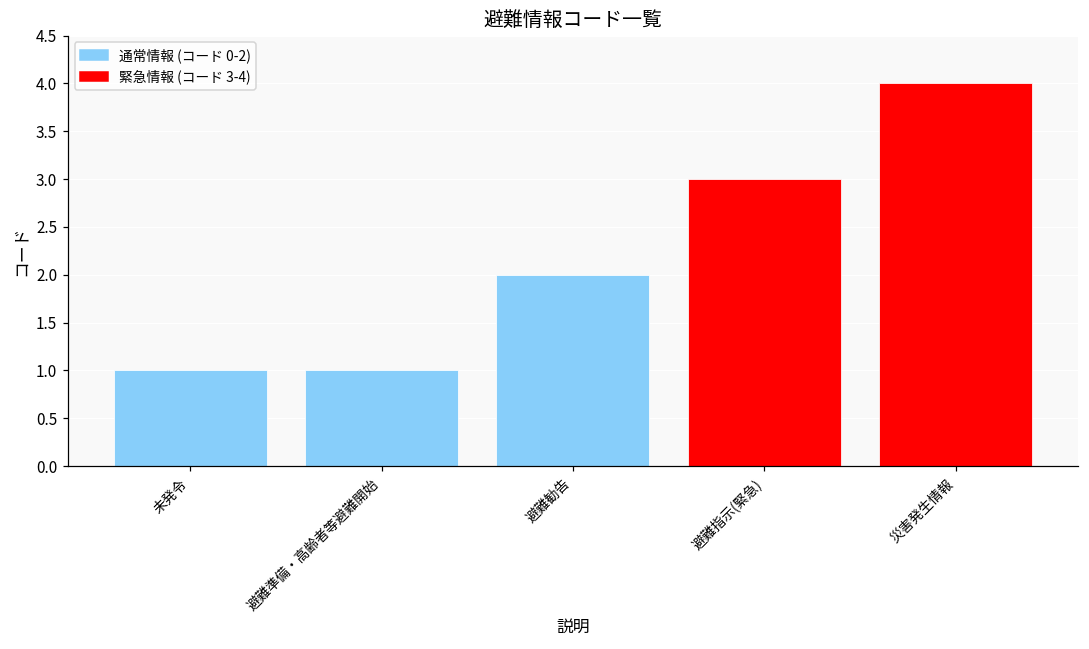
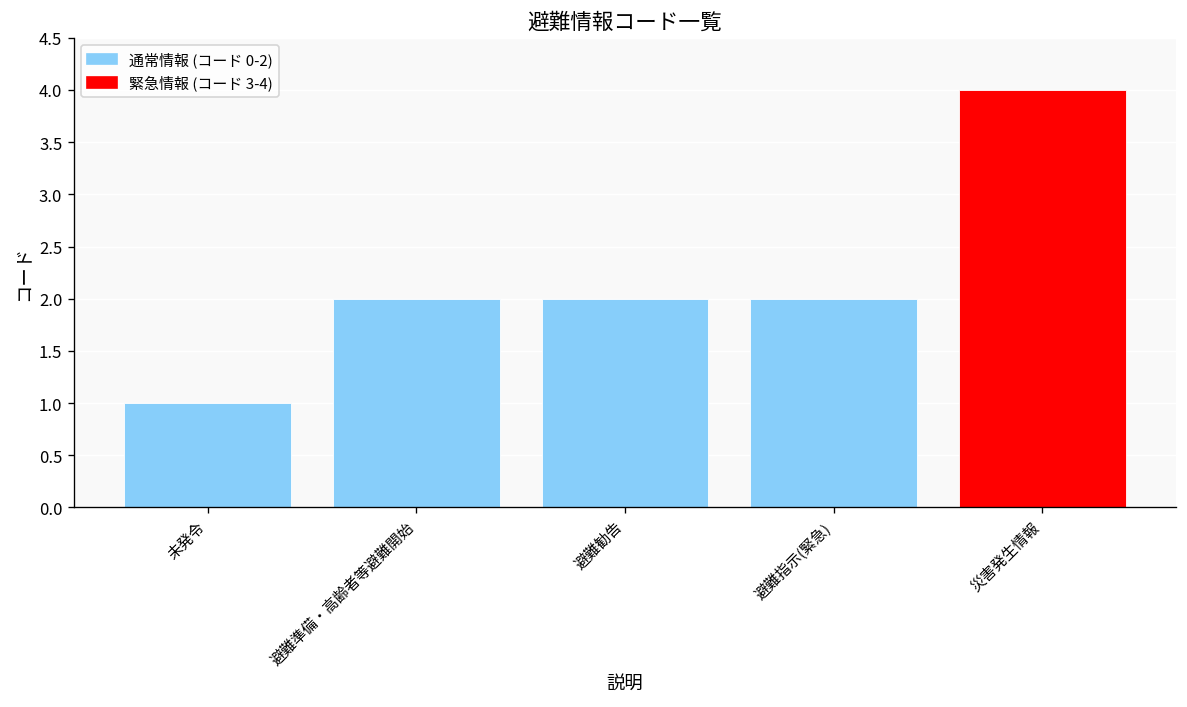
避難準備・高齢者等避難開始: 1 -> 2
避難指示(緊急): 3 -> 2
